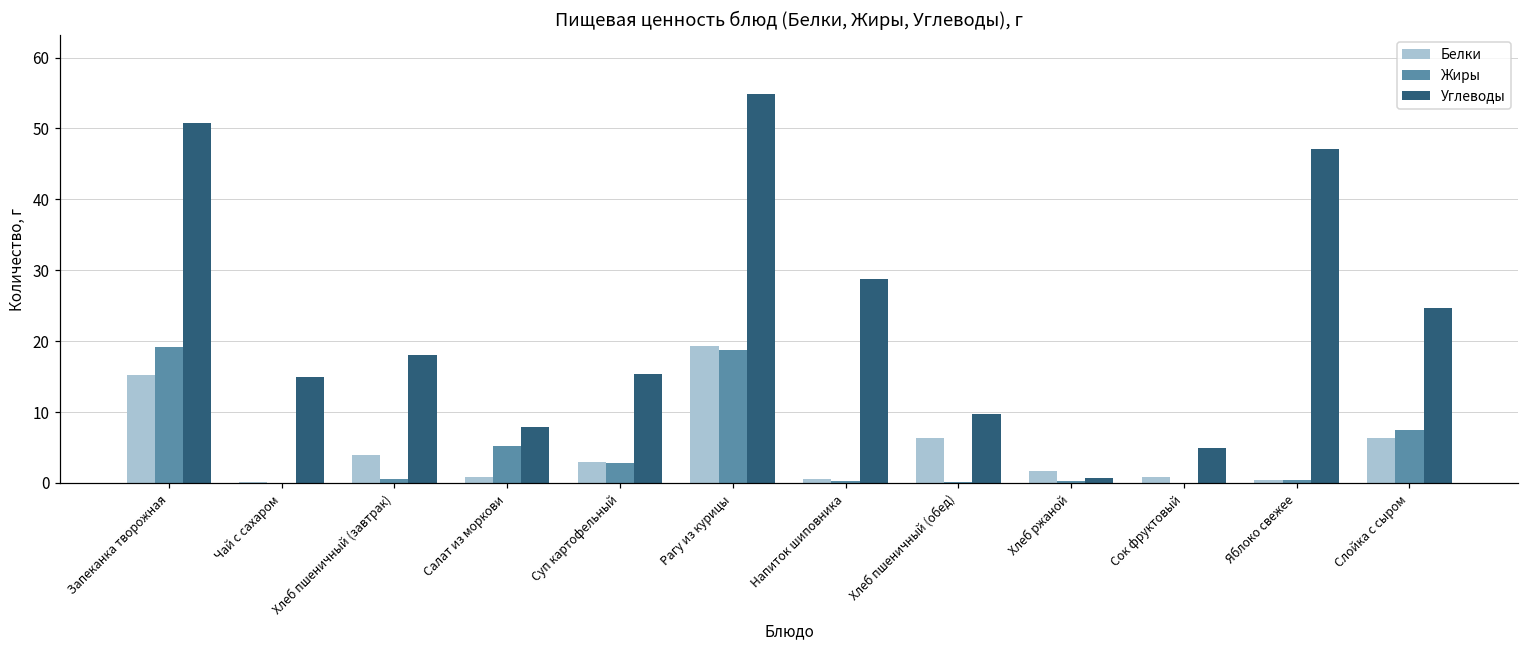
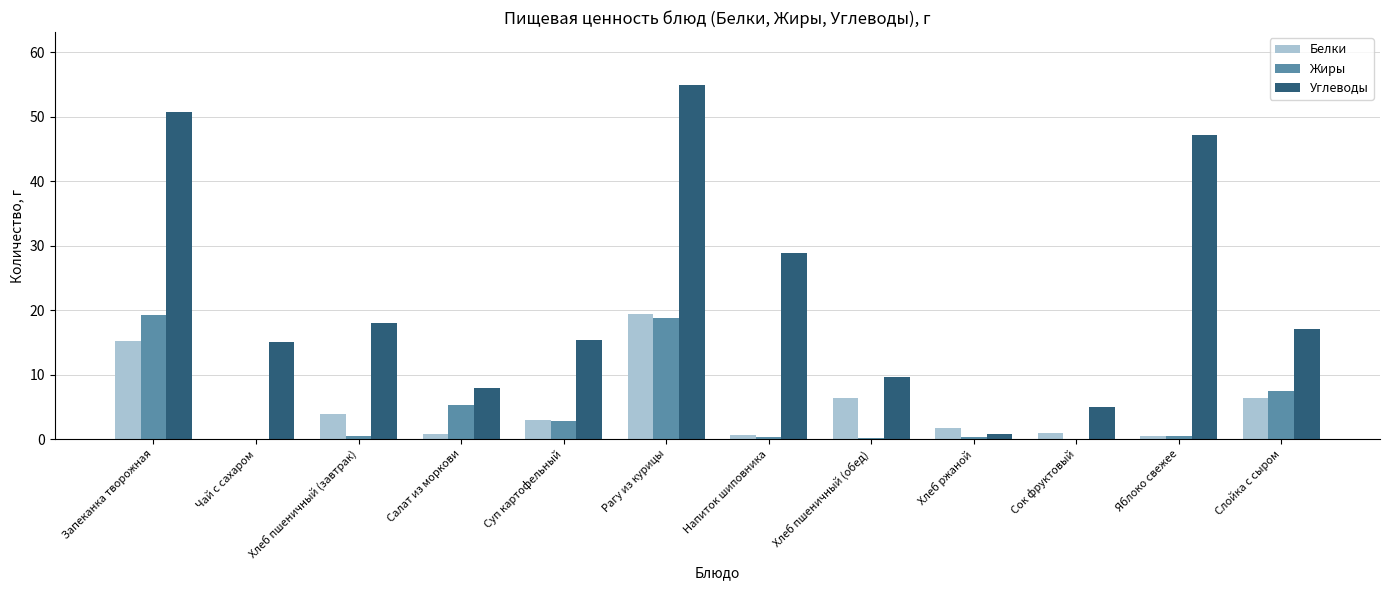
Углеводы, Слойка с сыром: 25 -> 17
